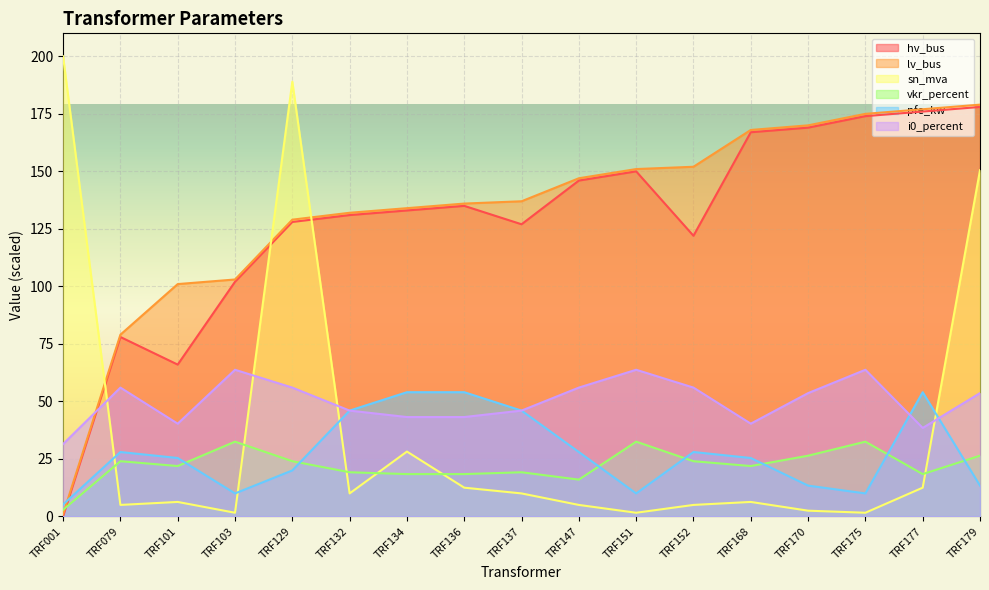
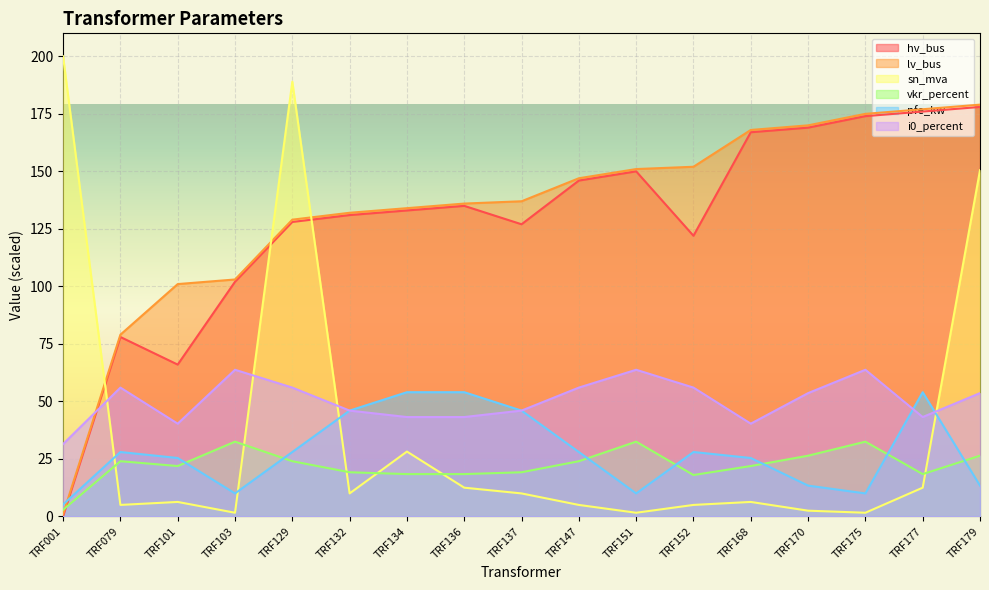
pfe_kw, TRF129: 20 -> 28
vkr_percent, TRF147: 16 -> 24
vkr_percent, TRF152: 24 -> 18
i0_percent, TRF177: 38 -> 43
